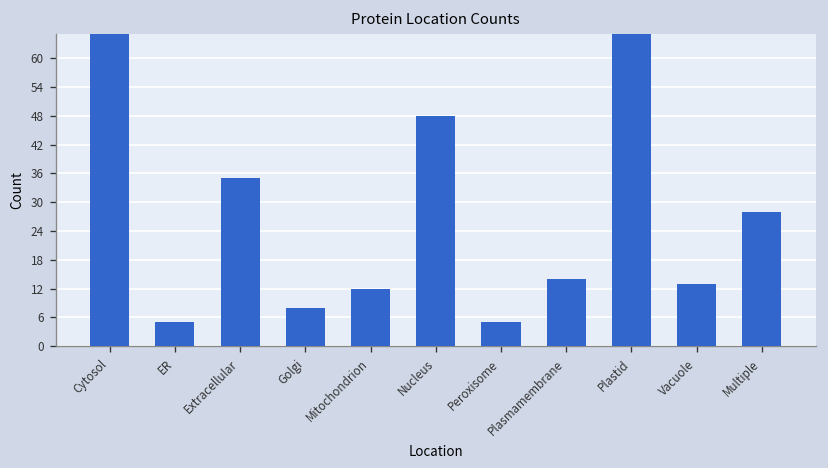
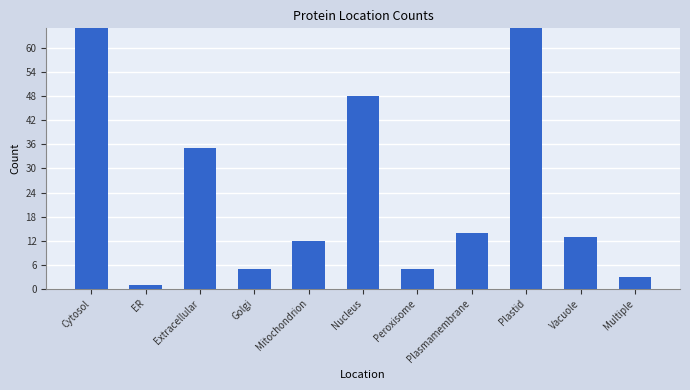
ER: 5 -> 1
Golgi: 8 -> 5
Multiple: 28 -> 3
